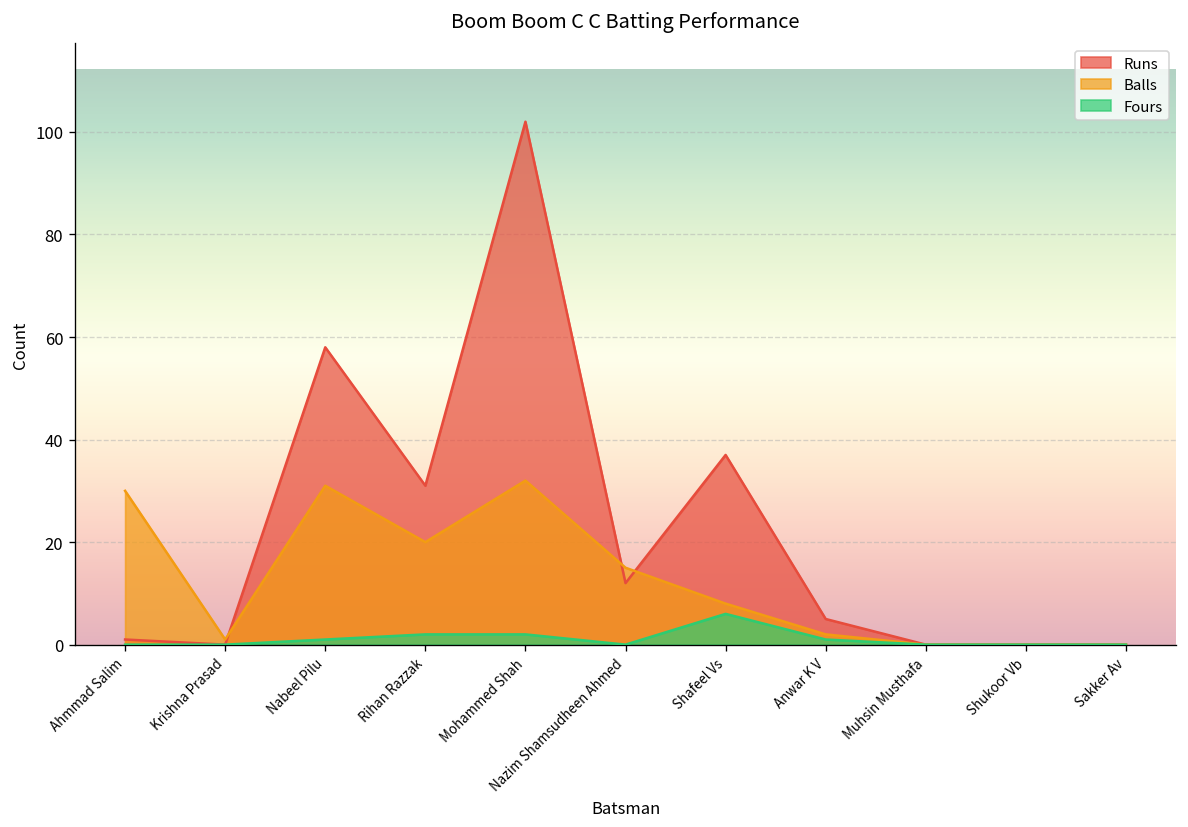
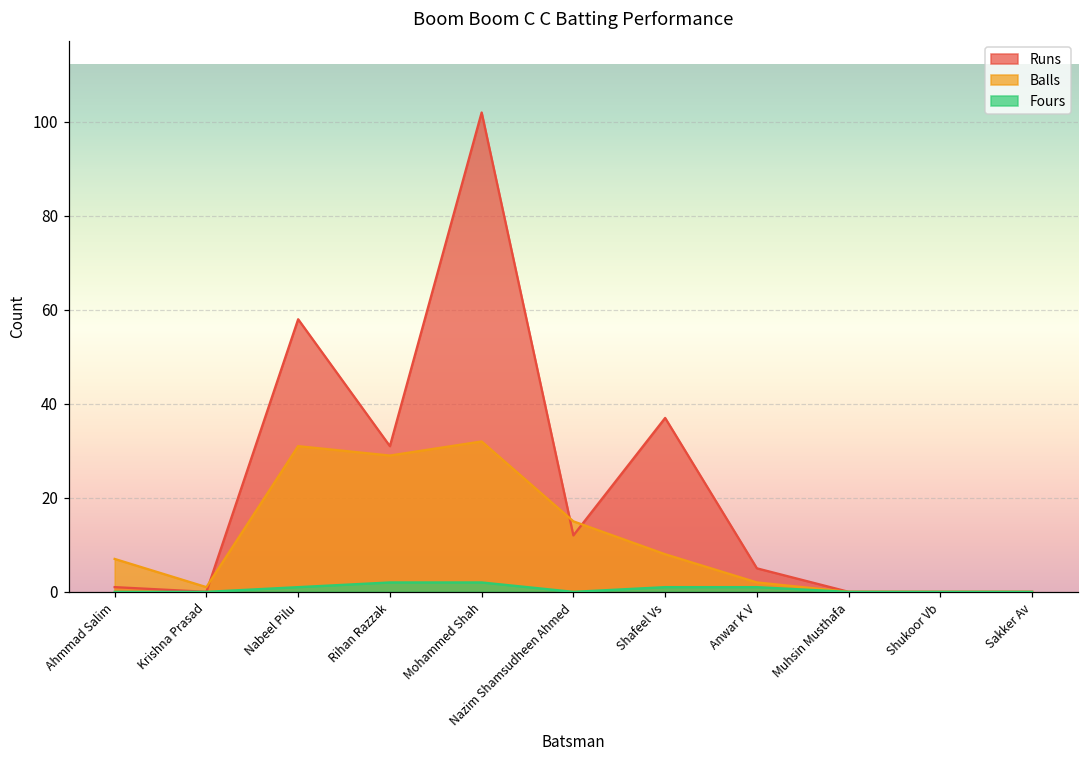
Balls, Ahmmad Salim: 30 -> 7
Balls, Rihan Razzak: 20 -> 29
Fours, Shafeel Vs: 6 -> 1
